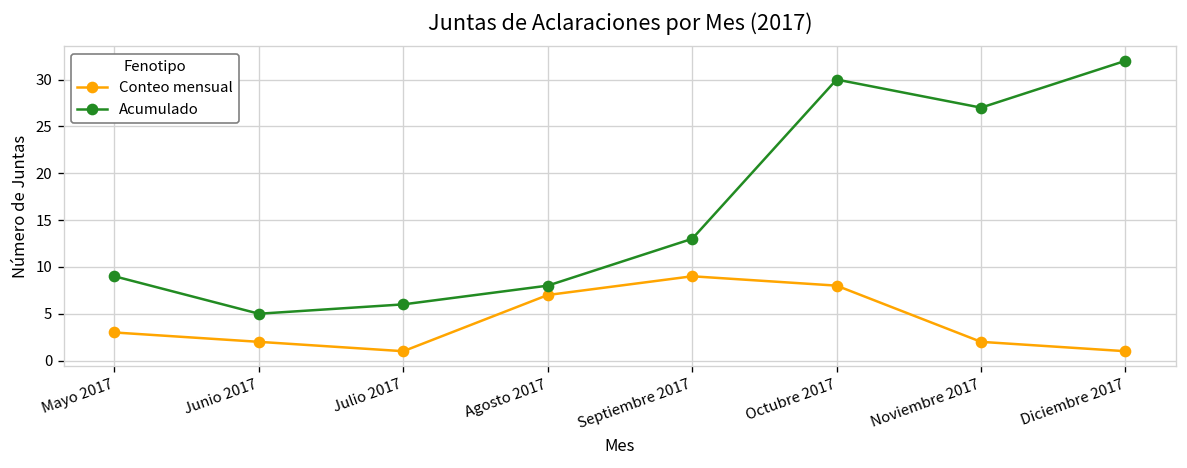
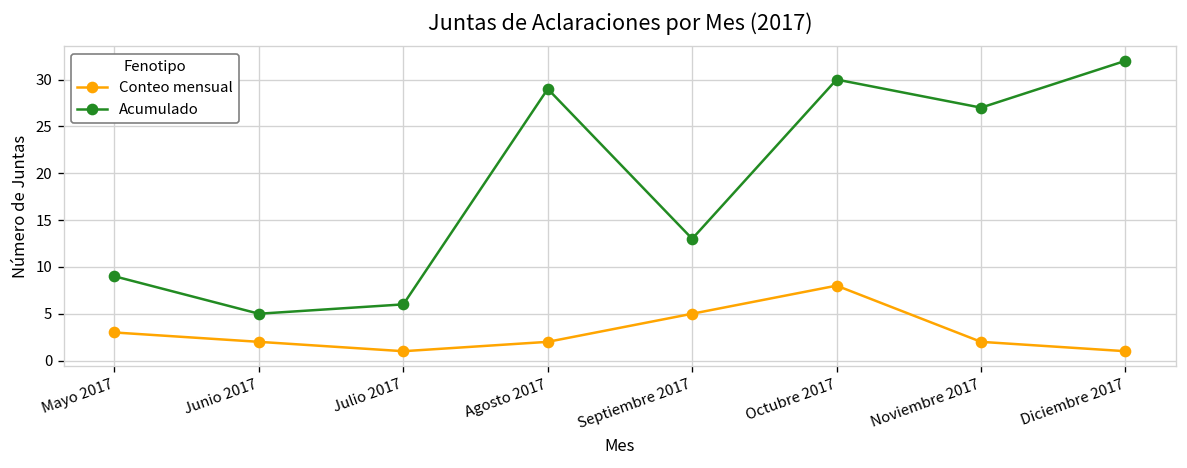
Conteo mensual, Agosto 2017: 7 -> 2
Acumulado, Agosto 2017: 8 -> 29
Conteo mensual, Septiembre 2017: 9 -> 5
